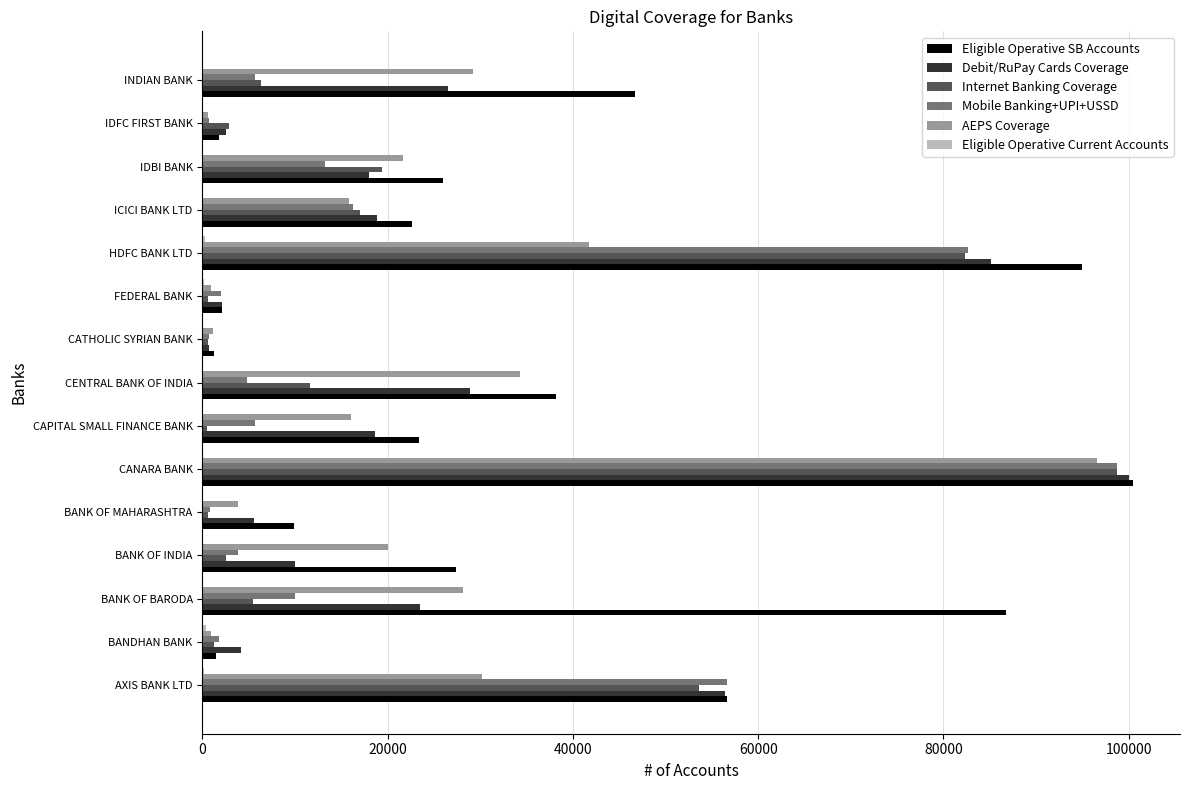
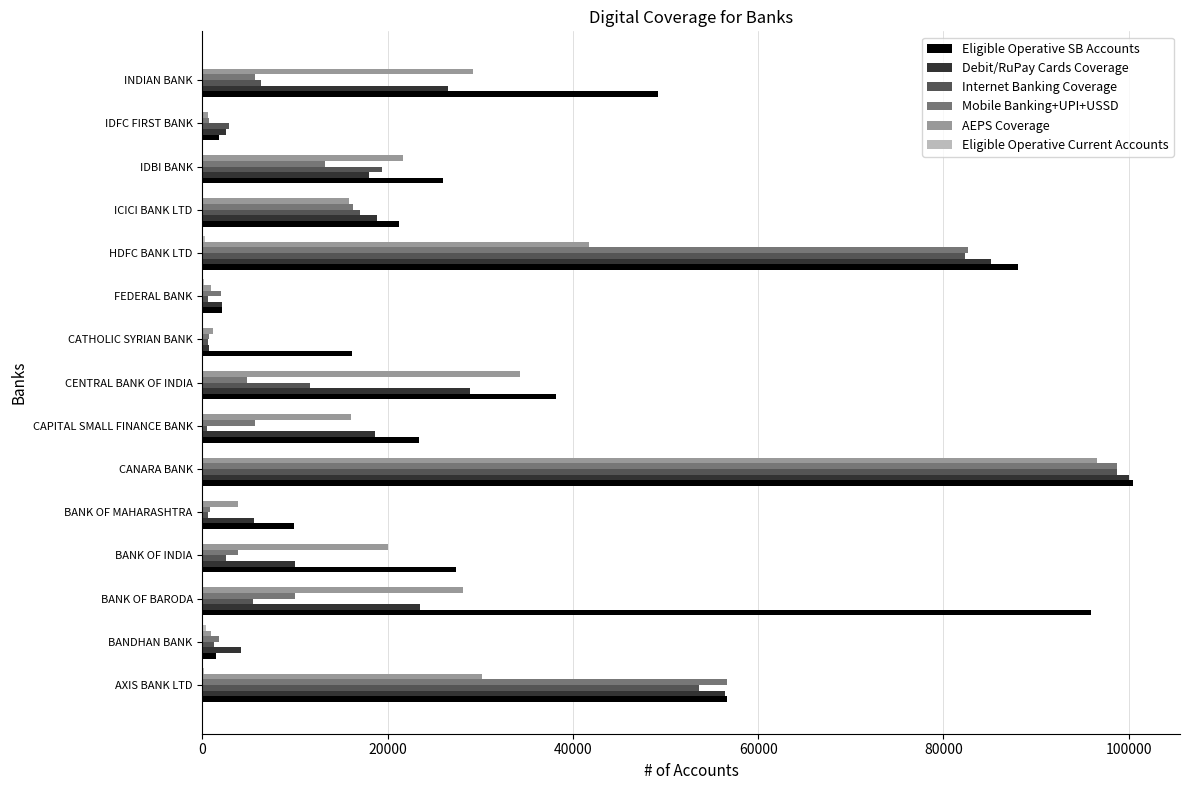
Eligible Operative SB Accounts, INDIAN BANK: 47000 -> 49000
Eligible Operative SB Accounts, ICICI BANK LTD: 23000 -> 21000
Eligible Operative SB Accounts, HDFC BANK LTD: 95000 -> 88000
Eligible Operative SB Accounts, CATHOLIC SYRIAN BANK: 1000 -> 16000
Eligible Operative SB Accounts, BANK OF BARODA: 87000 -> 96000
